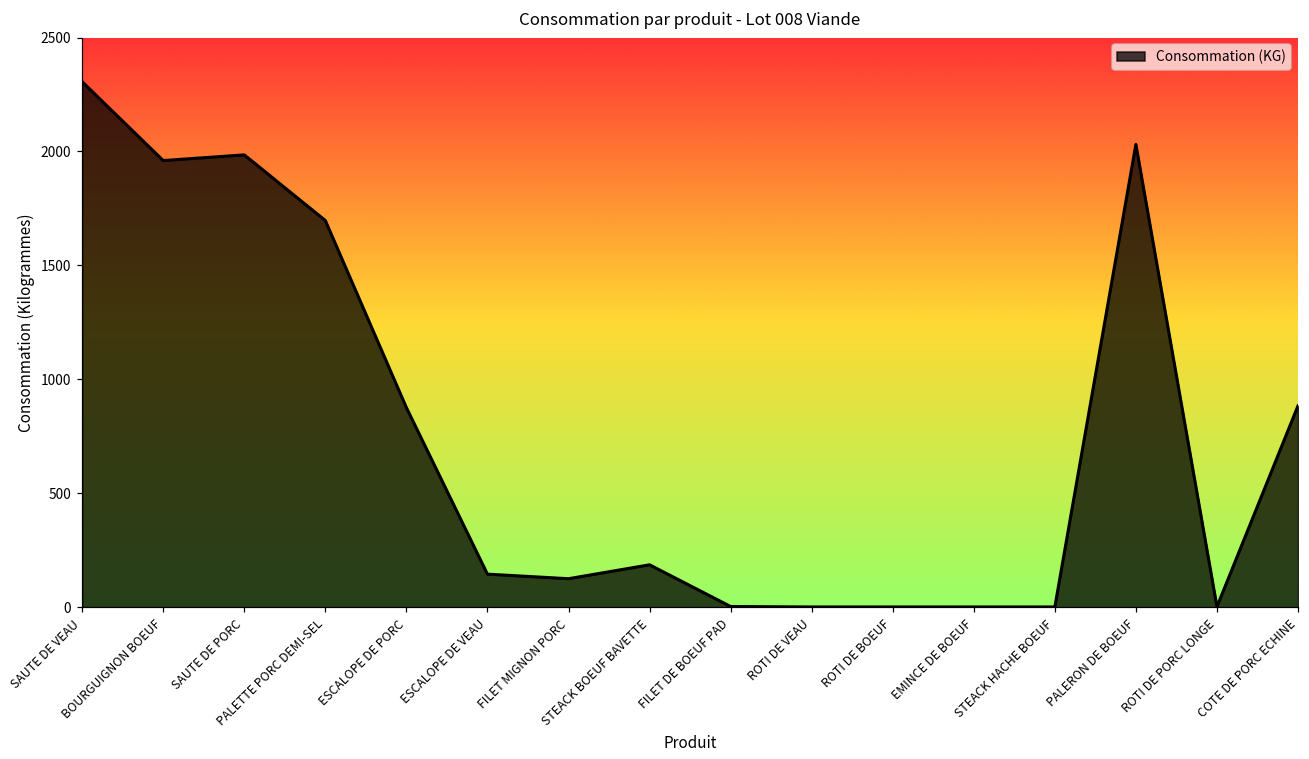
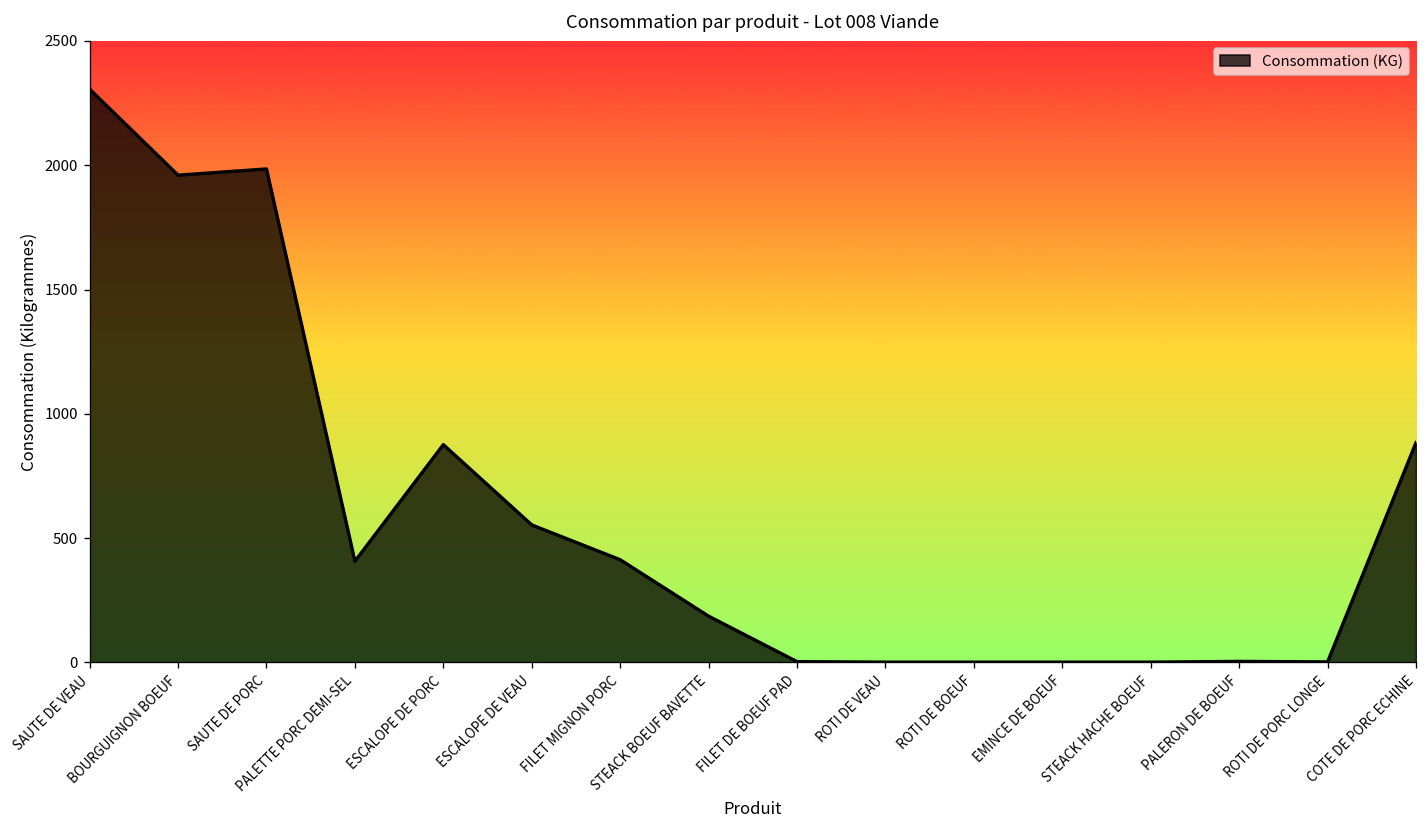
PALETTE PORC DEMI-SEL: 1700 -> 410
ESCALOPE DE VEAU: 150 -> 550
FILET MIGNON PORC: 130 -> 410
PALERON DE BOEUF: 2030 -> 0
